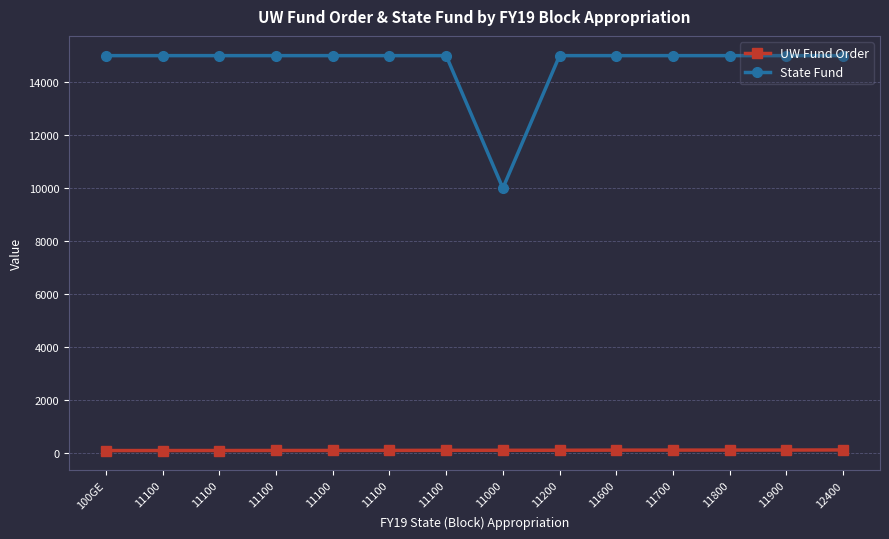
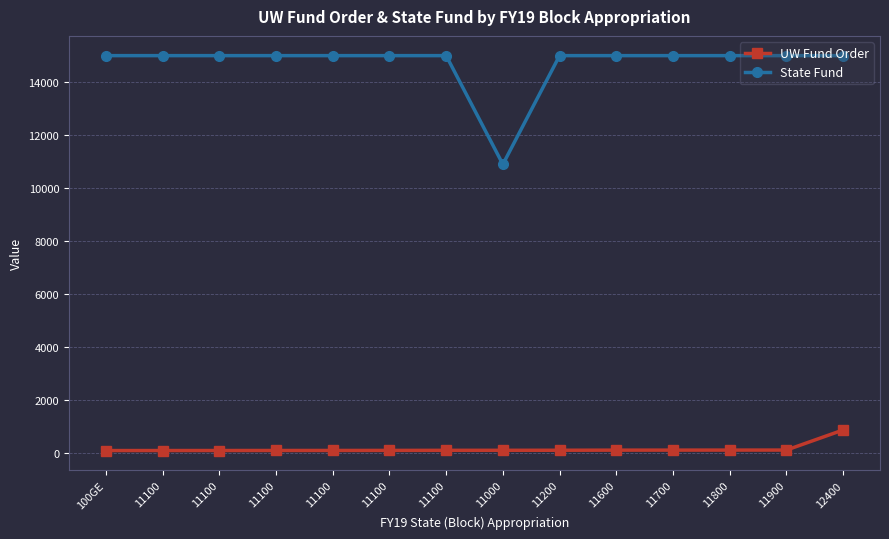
State Fund, 11000: 10000 -> 10900
UW Fund Order, 12400: 100 -> 900
